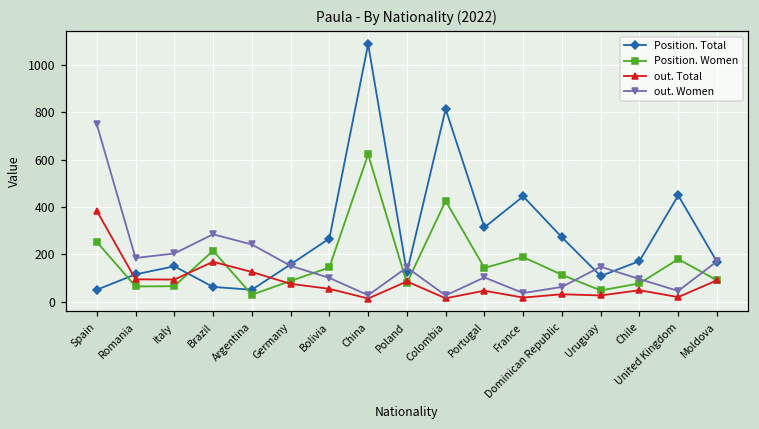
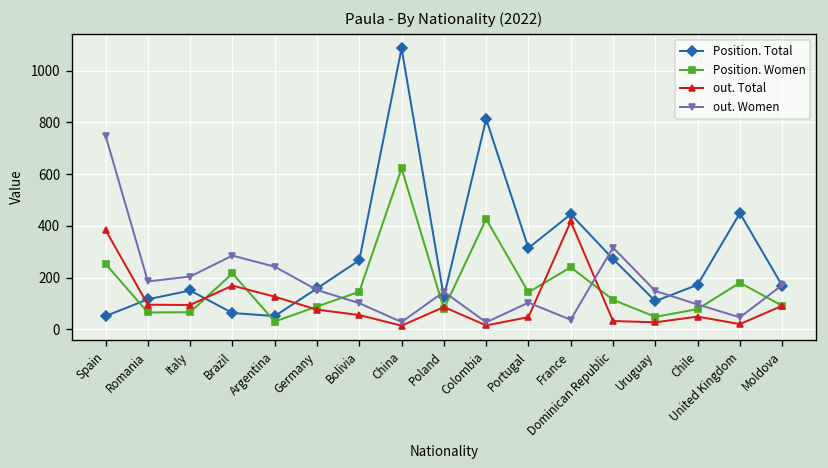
Position. Women, France: 190 -> 240
out. Total, France: 20 -> 420
out. Women, Dominican Republic: 60 -> 320
